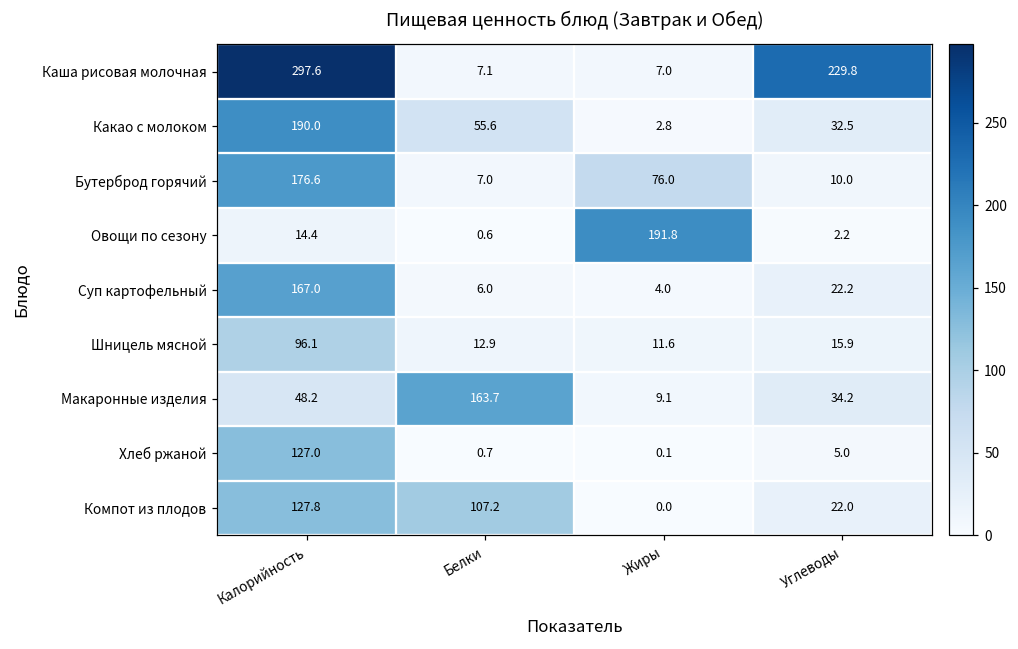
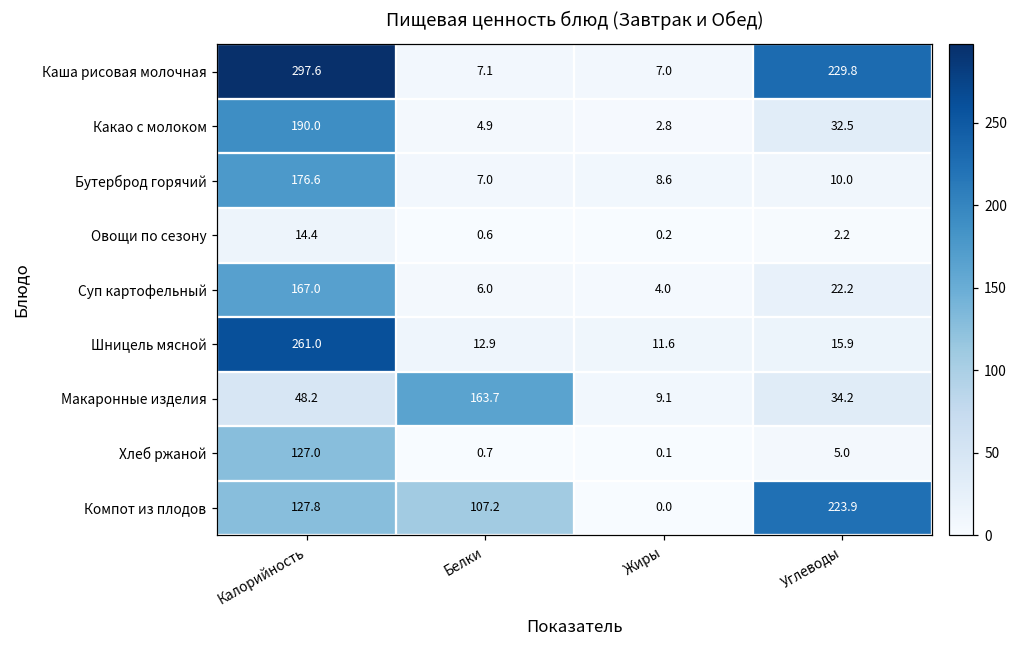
Какао с молоком, Белки: 55.6 -> 4.9
Бутерброд горячий, Жиры: 76.0 -> 8.6
Овощи по сезону, Жиры: 191.8 -> 0.2
Шницель мясной, Калорийность: 96.1 -> 261.0
Компот из плодов, Углеводы: 22.0 -> 223.9
